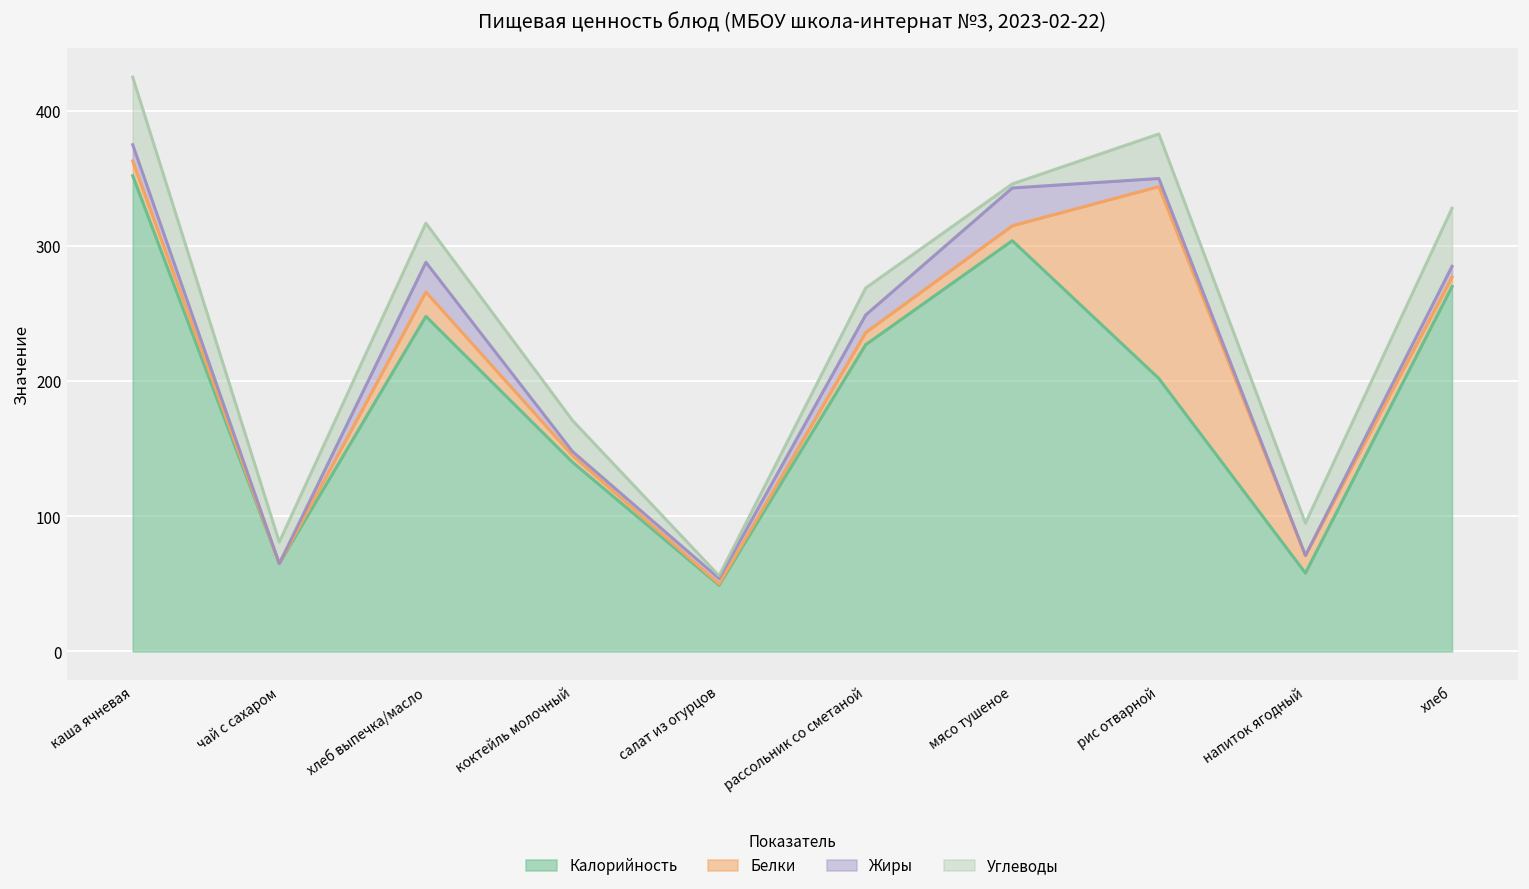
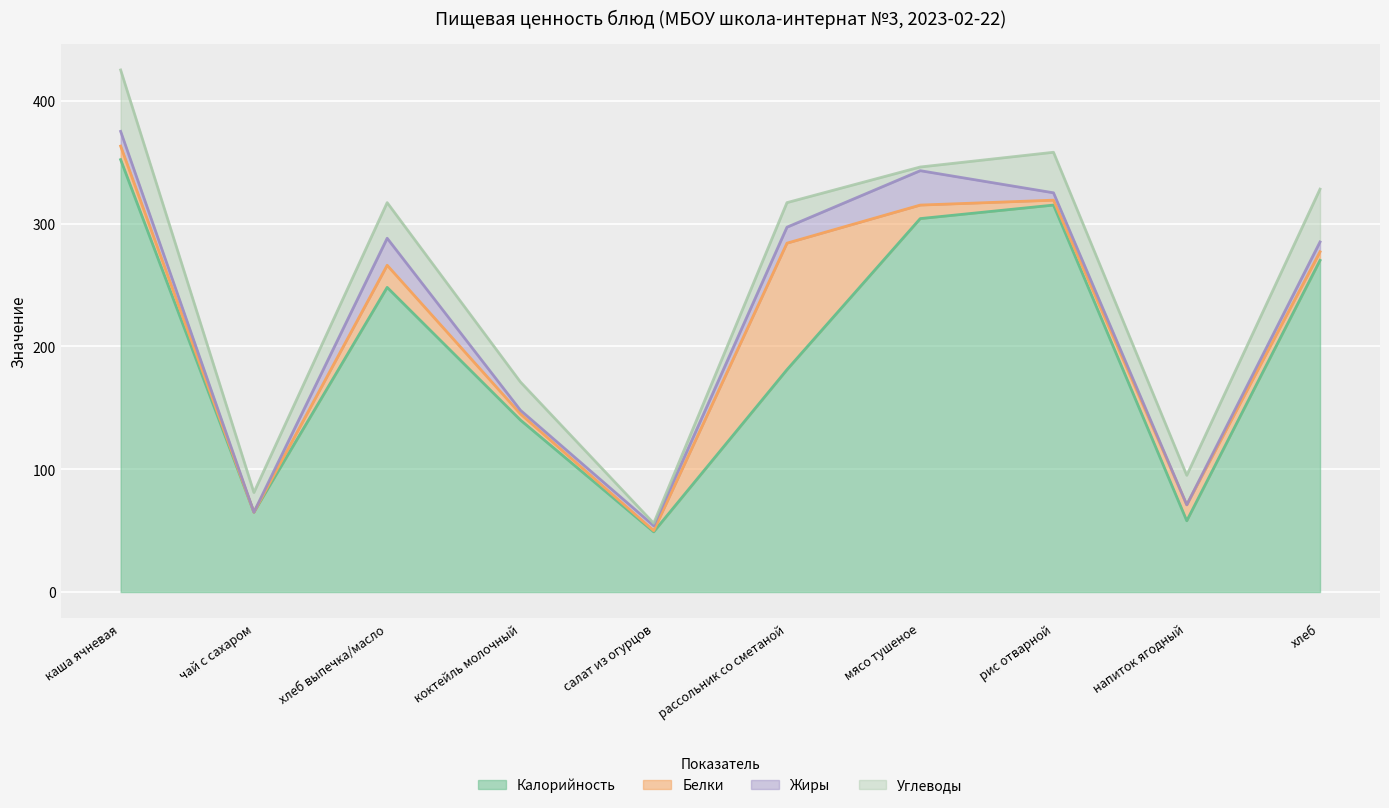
Калорийность, рассольник со сметаной: 227 -> 181
Белки, рассольник со сметаной: 9 -> 103
Калорийность, рис отварной: 202 -> 315
Белки, рис отварной: 142 -> 4
